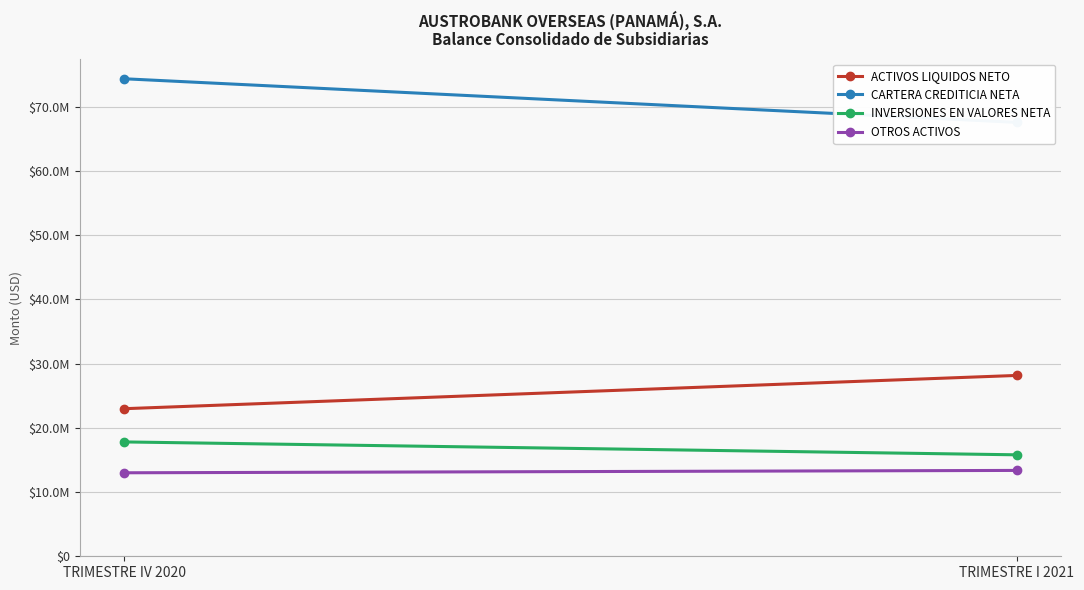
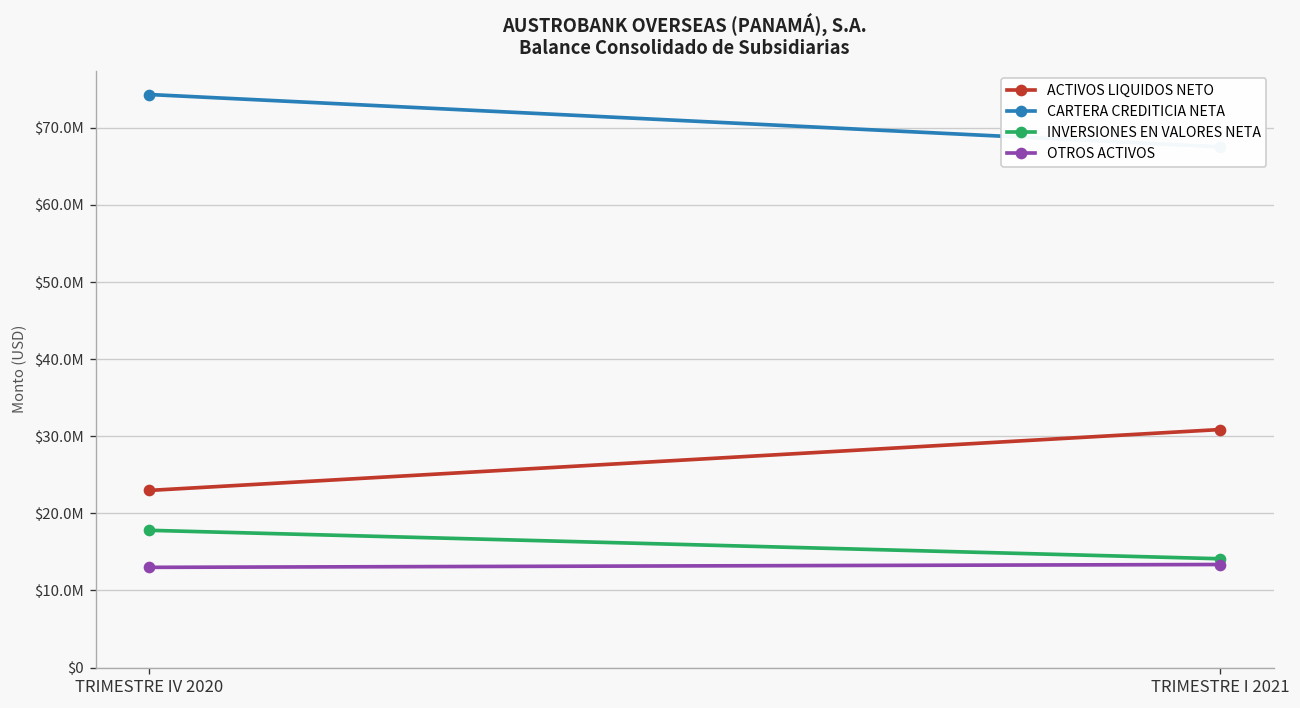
ACTIVOS LIQUIDOS NETO, TRIMESTRE I 2021: $28000000 -> $31000000
INVERSIONES EN VALORES NETA, TRIMESTRE I 2021: $16000000 -> $14000000
